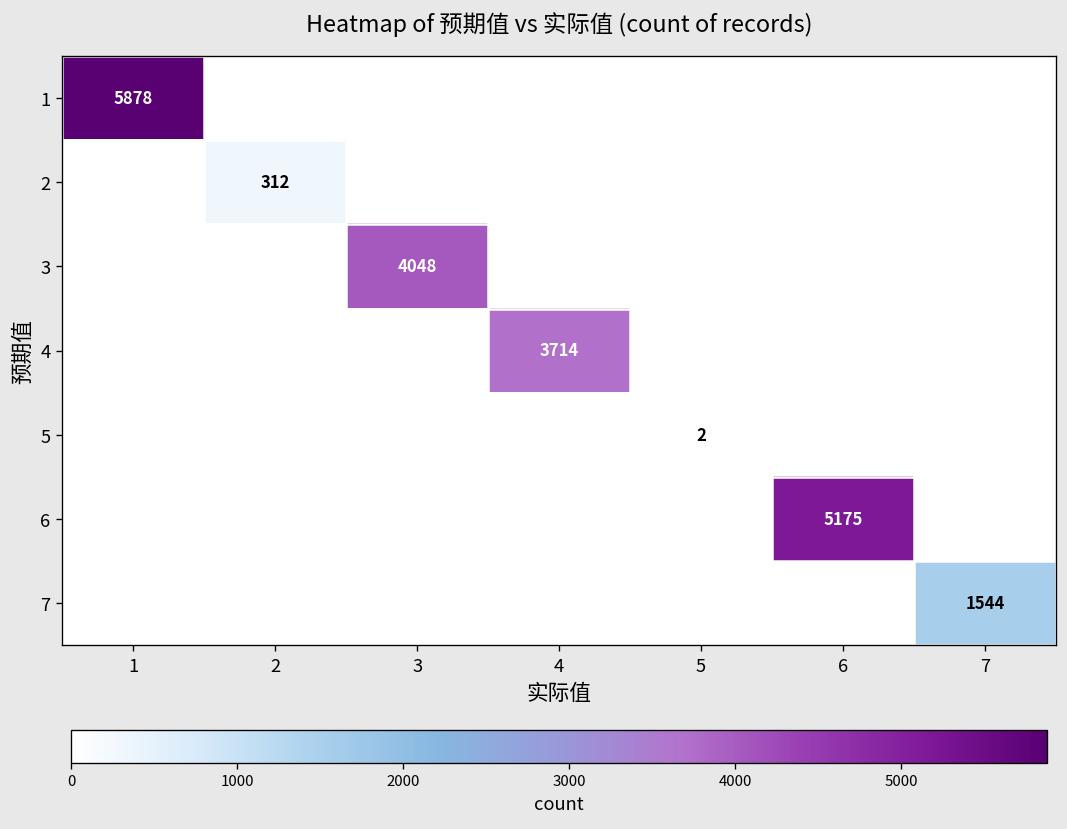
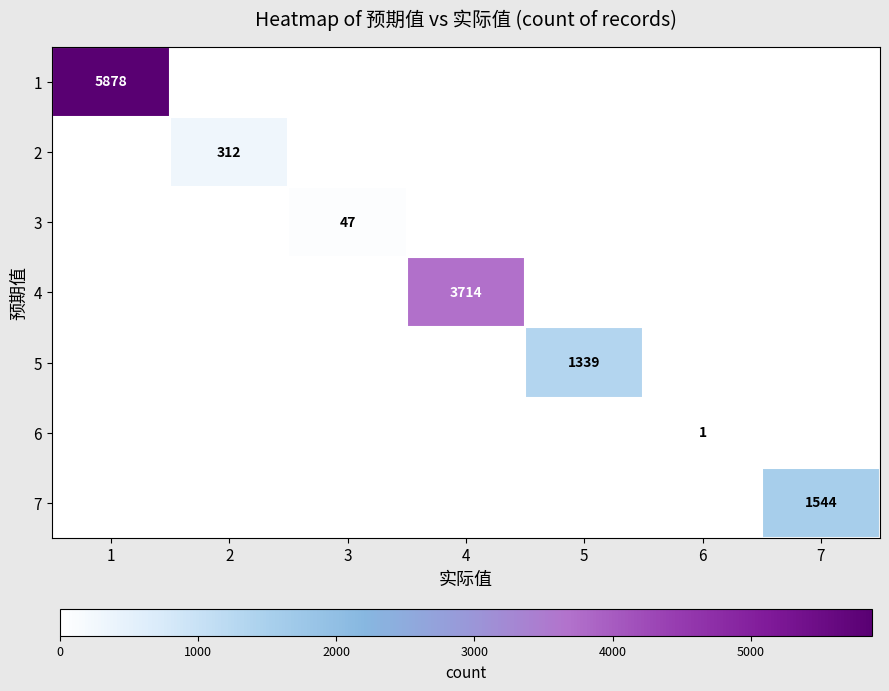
3, 3: 4048 -> 47
5, 5: 2 -> 1339
6, 6: 5175 -> 1
